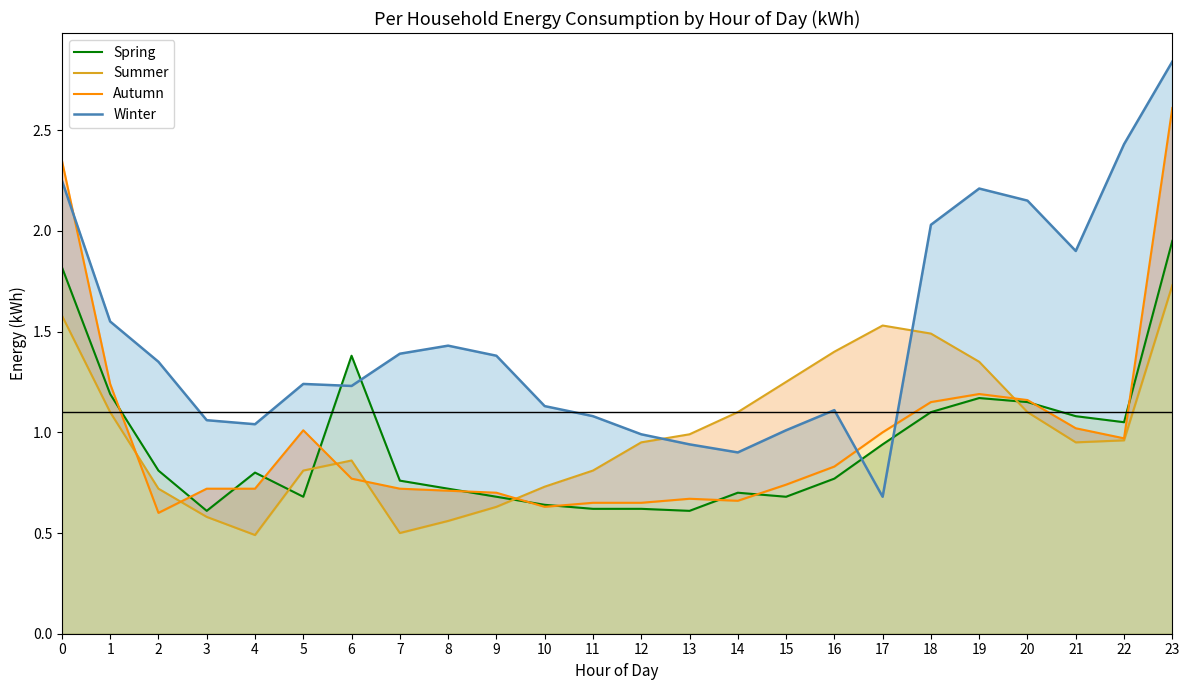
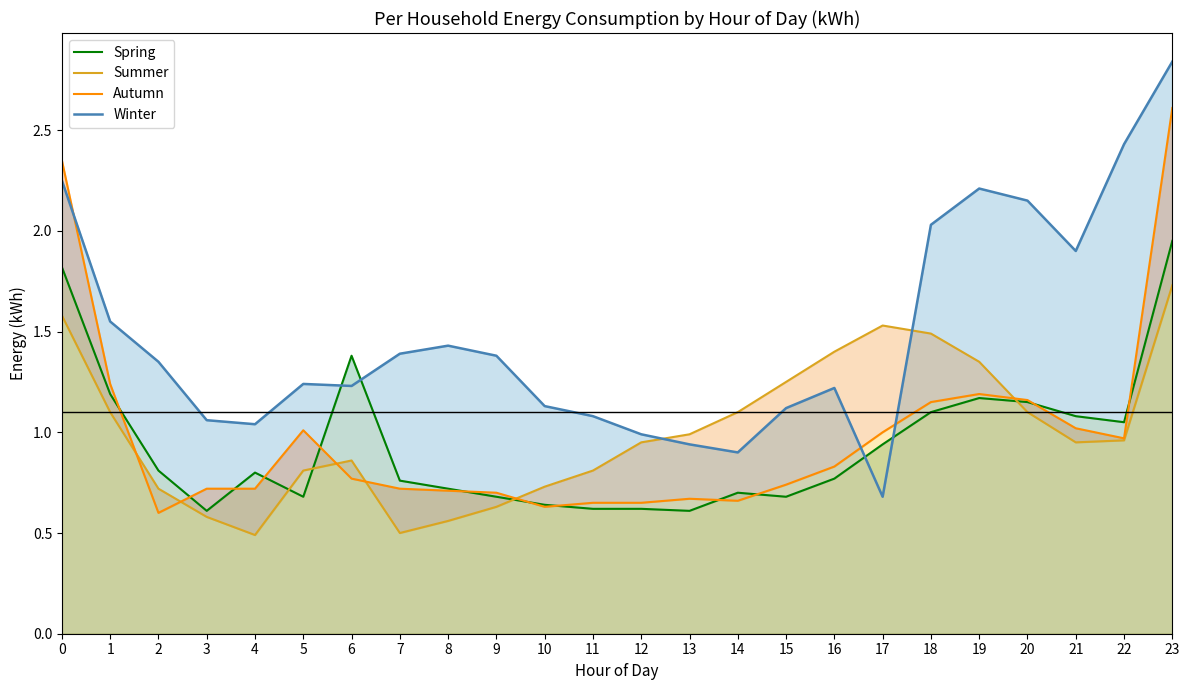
Winter, 15: 1.01 -> 1.12
Winter, 16: 1.11 -> 1.22
